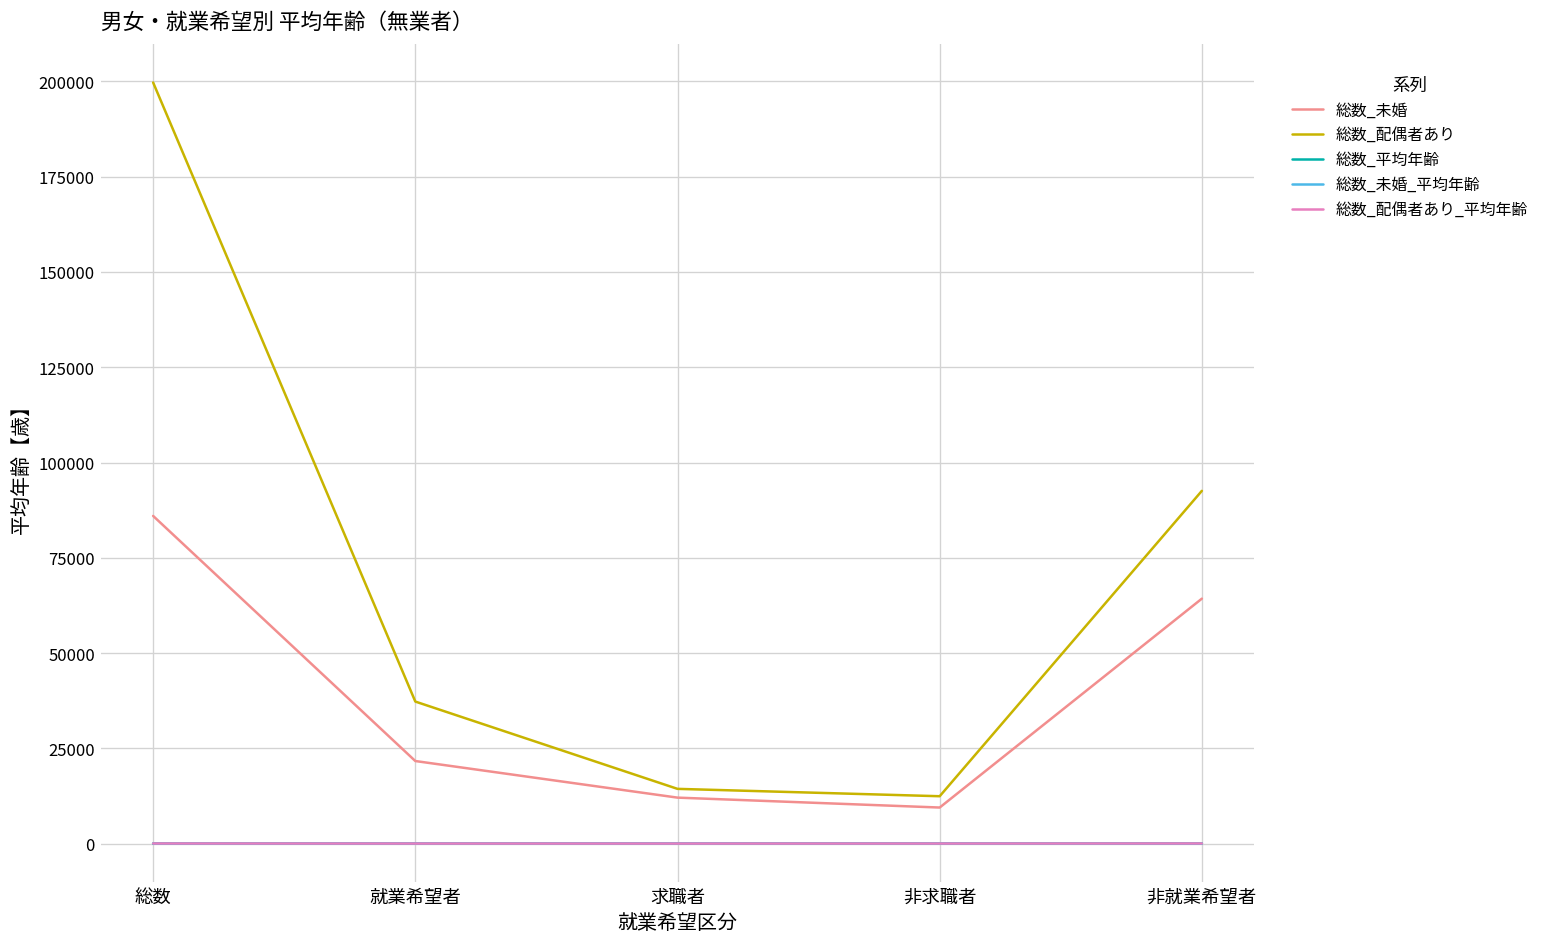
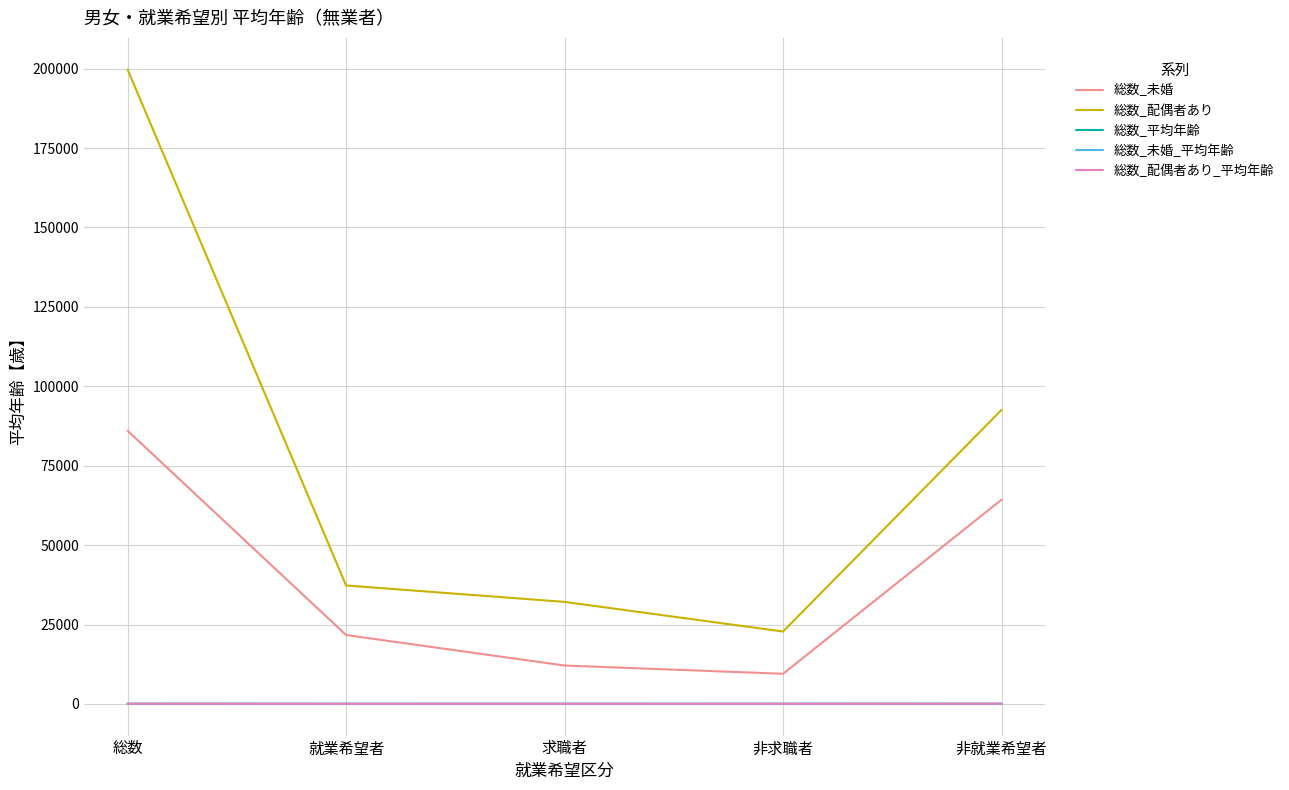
総数_配偶者あり, 求職者: 14000 -> 32000
総数_配偶者あり, 非求職者: 12000 -> 23000
